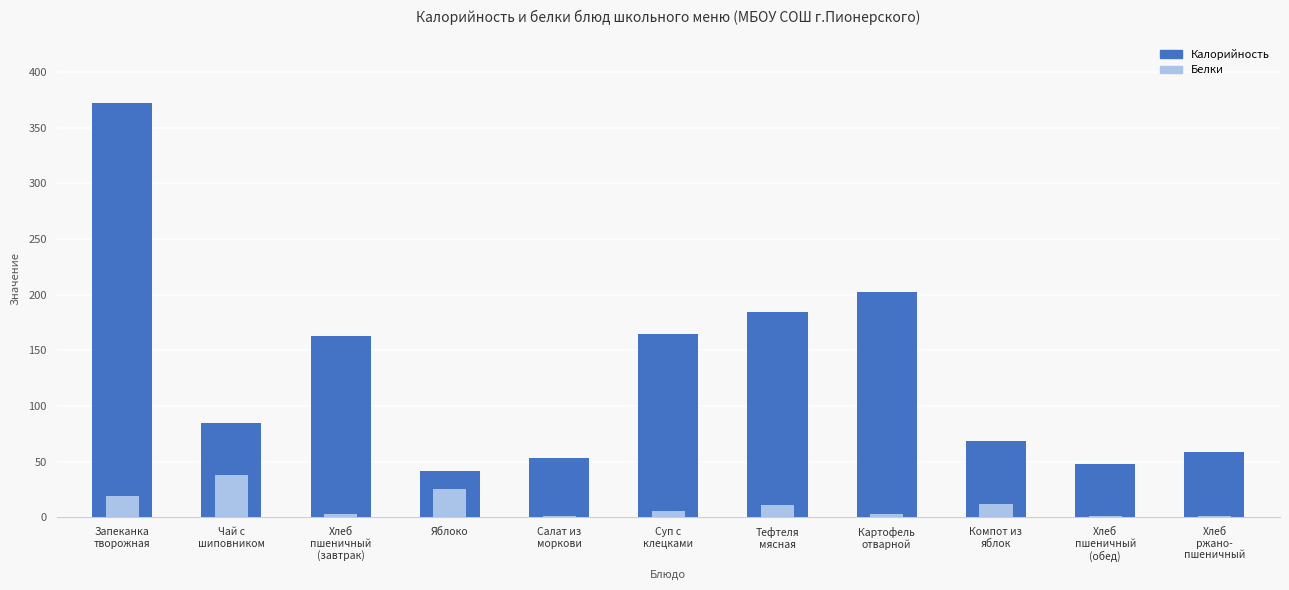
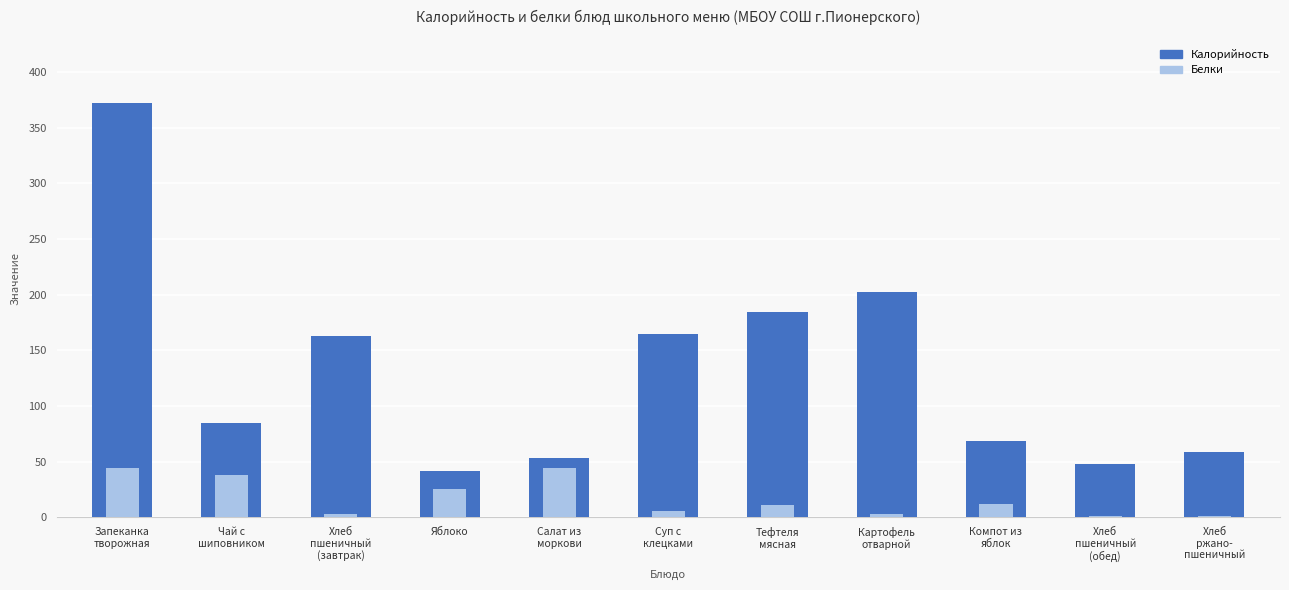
Белки, Запеканка творожная: 19 -> 44
Белки, Салат из моркови: 1 -> 44
